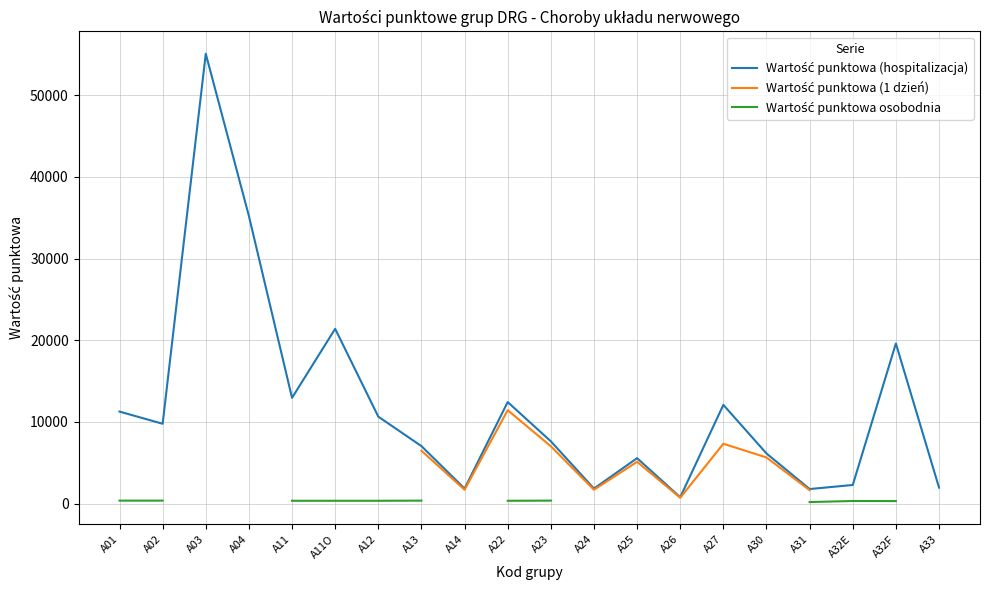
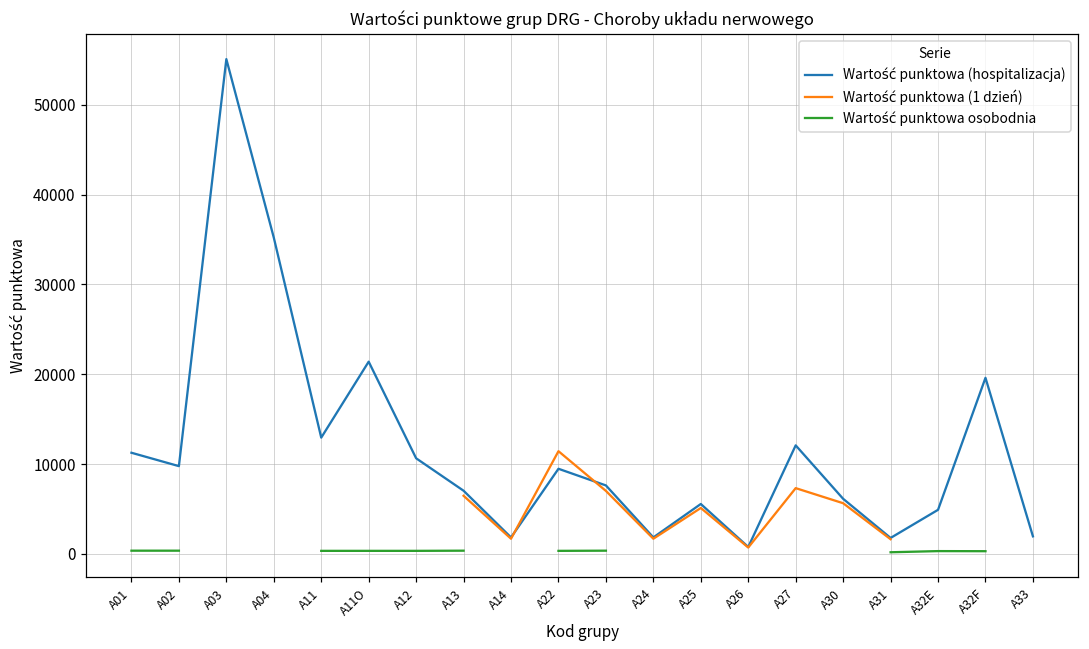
Wartość punktowa (hospitalizacja), A22: 12000 -> 9000
Wartość punktowa (hospitalizacja), A32E: 2000 -> 5000
